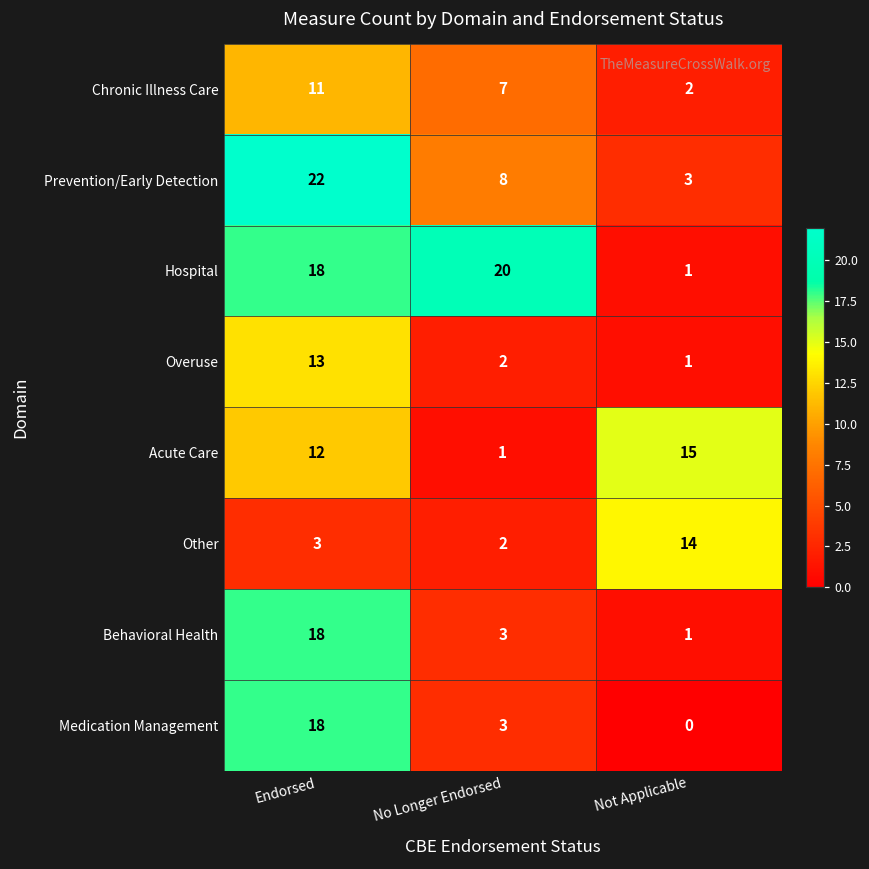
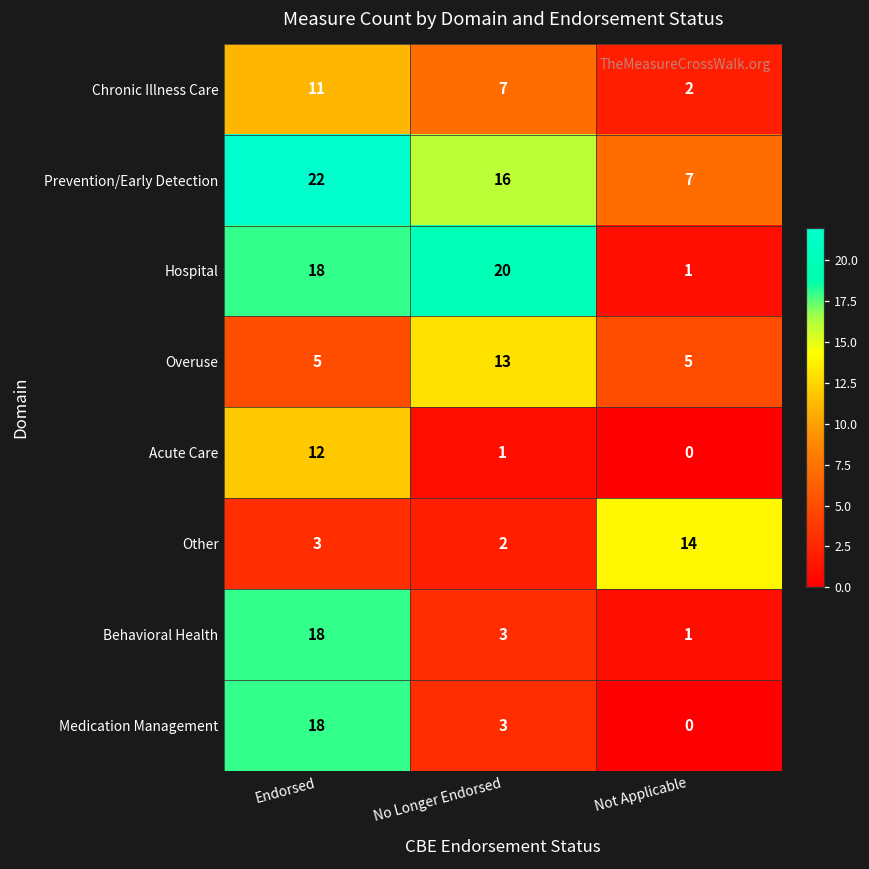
Prevention/Early Detection, No Longer Endorsed: 8 -> 16
Prevention/Early Detection, Not Applicable: 3 -> 7
Overuse, Endorsed: 13 -> 5
Overuse, No Longer Endorsed: 2 -> 13
Overuse, Not Applicable: 1 -> 5
Acute Care, Not Applicable: 15 -> 0
